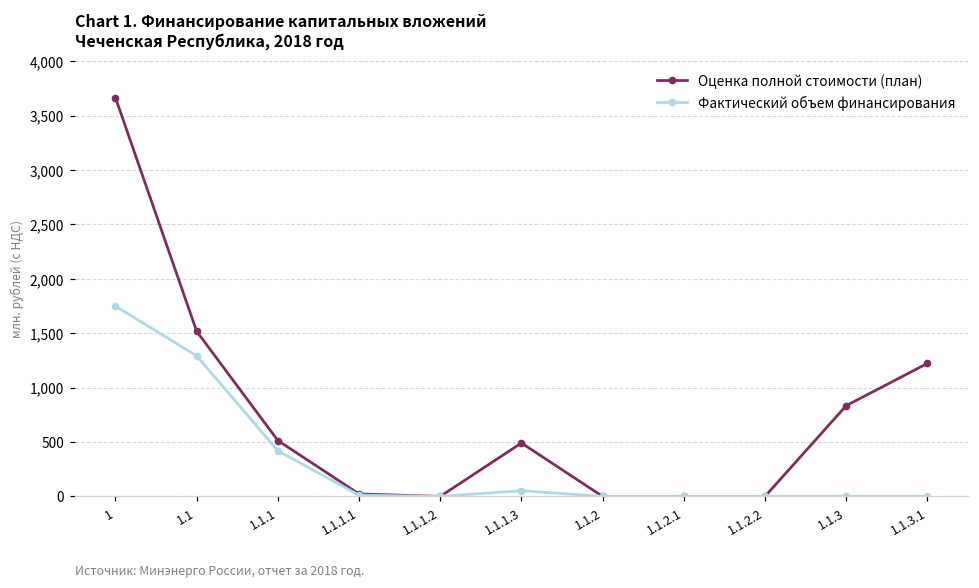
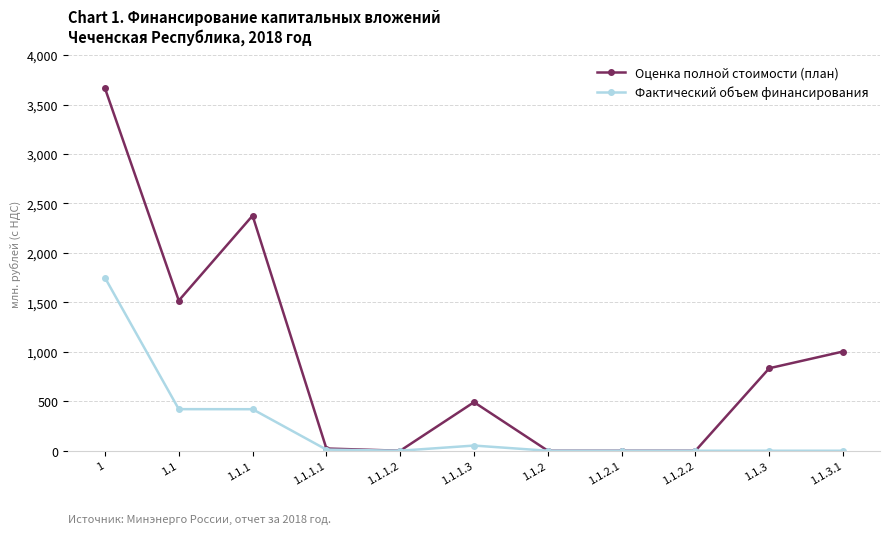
Фактический объем финансирования, 1.1: 1,300 -> 400
Оценка полной стоимости (план), 1.1.1: 500 -> 2,400
Оценка полной стоимости (план), 1.1.3.1: 1,200 -> 1,000
